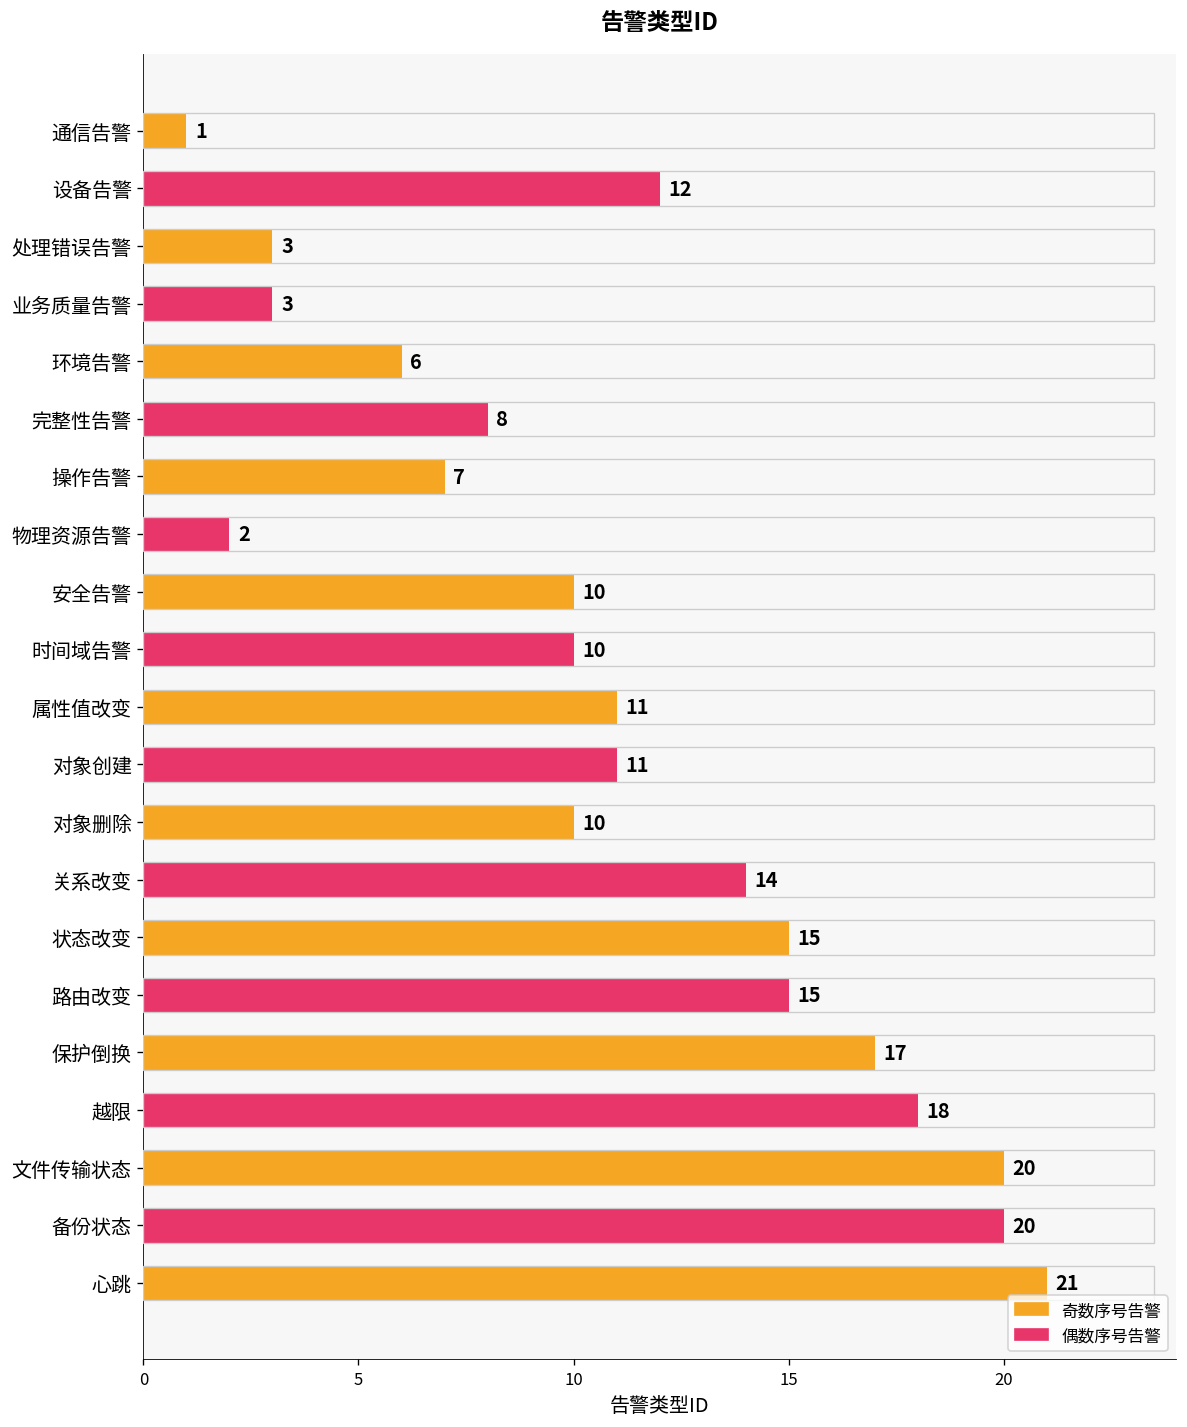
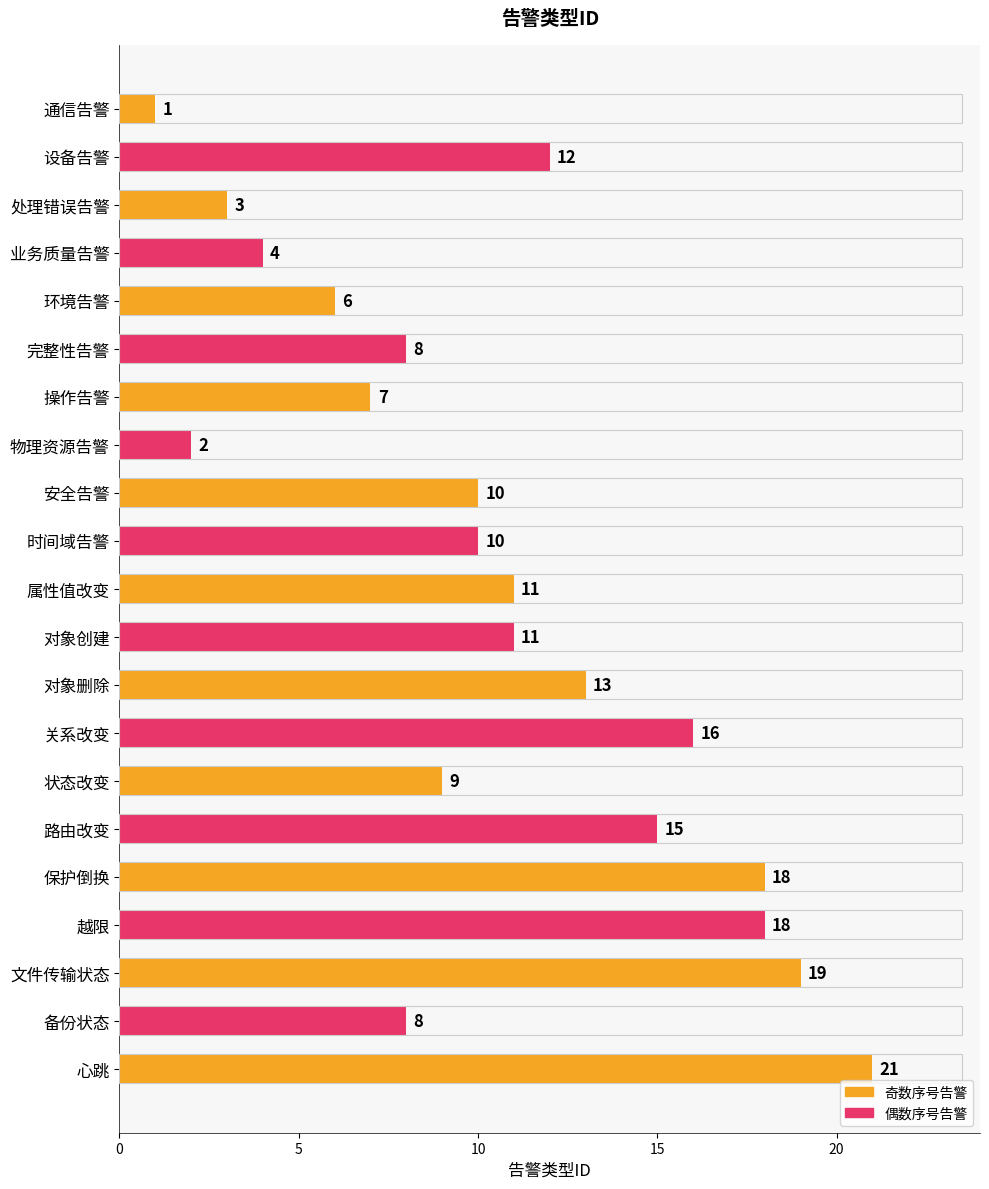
业务质量告警: 3 -> 4
对象删除: 10 -> 13
关系改变: 14 -> 16
状态改变: 15 -> 9
保护倒换: 17 -> 18
文件传输状态: 20 -> 19
备份状态: 20 -> 8
